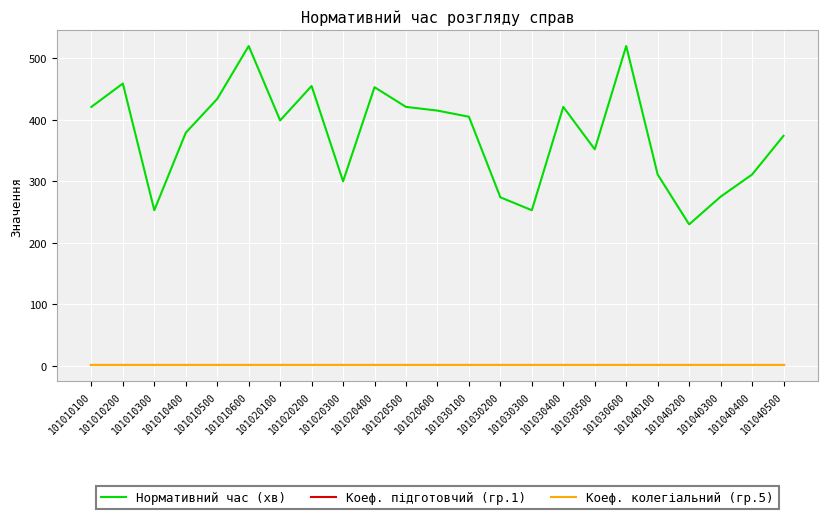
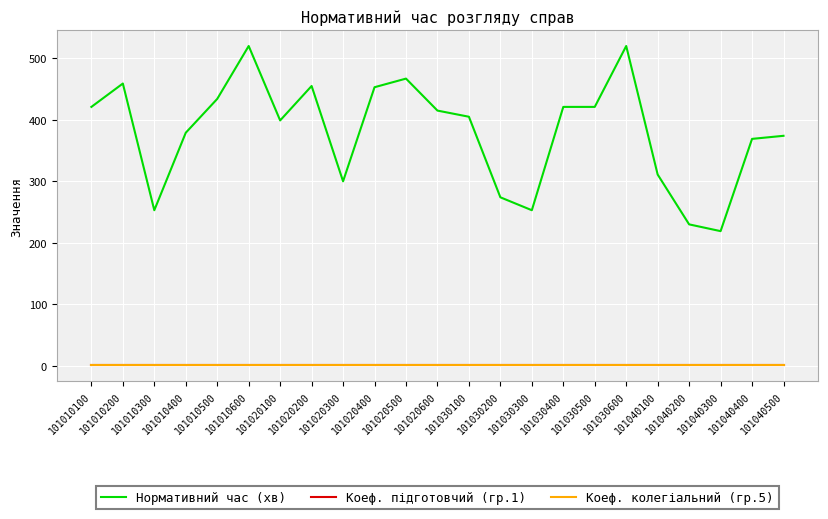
Нормативний час (хв), 101020500: 420 -> 470
Нормативний час (хв), 101030500: 350 -> 420
Нормативний час (хв), 101040300: 280 -> 220
Нормативний час (хв), 101040400: 310 -> 370
